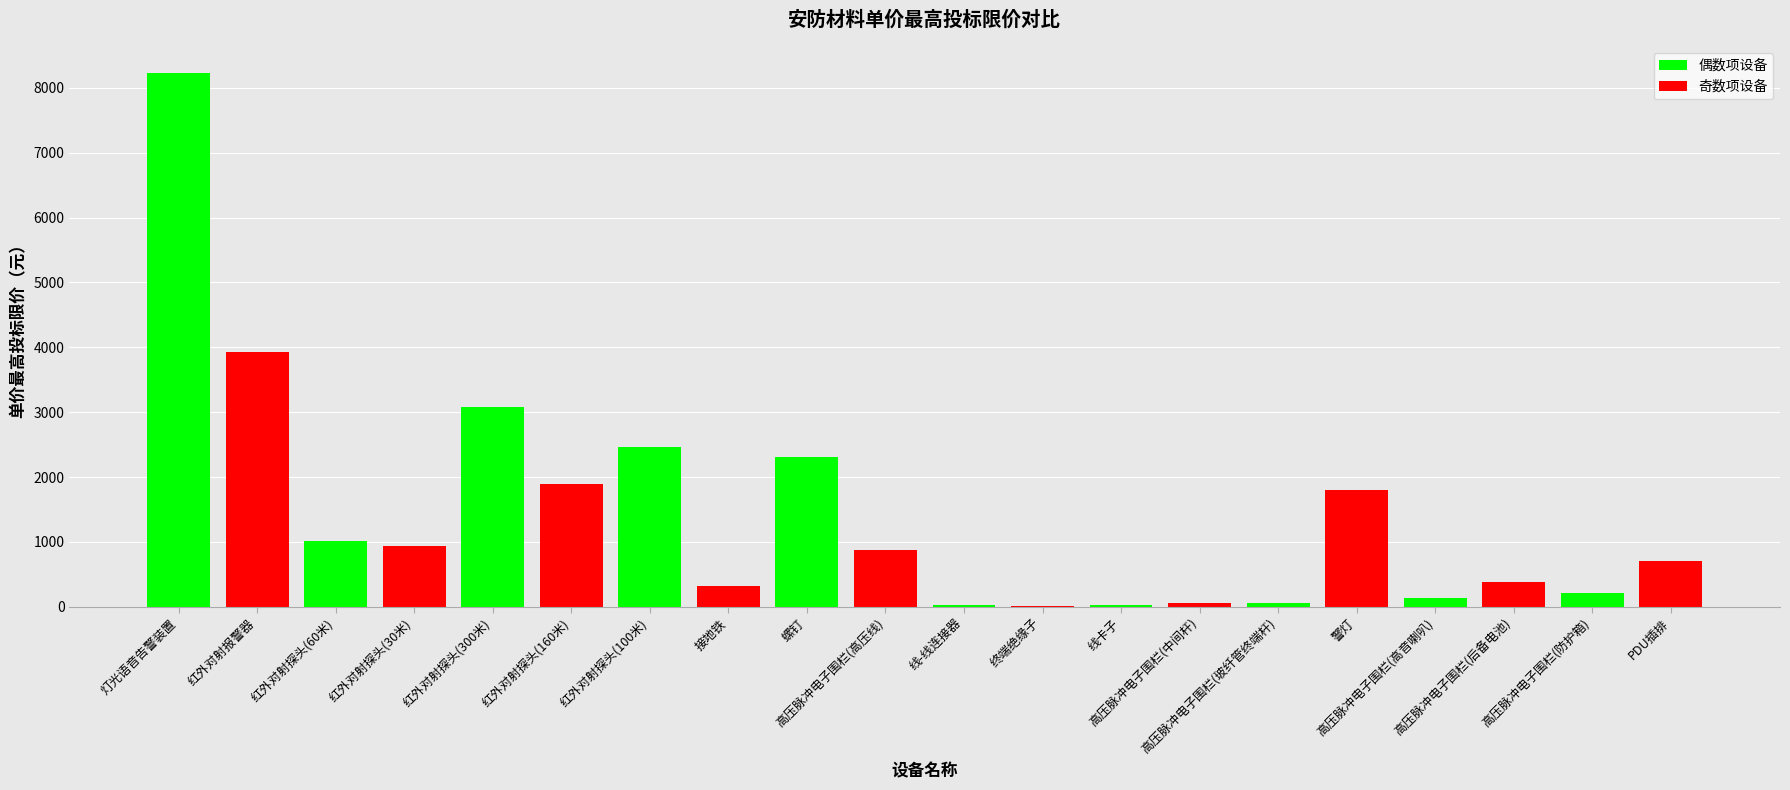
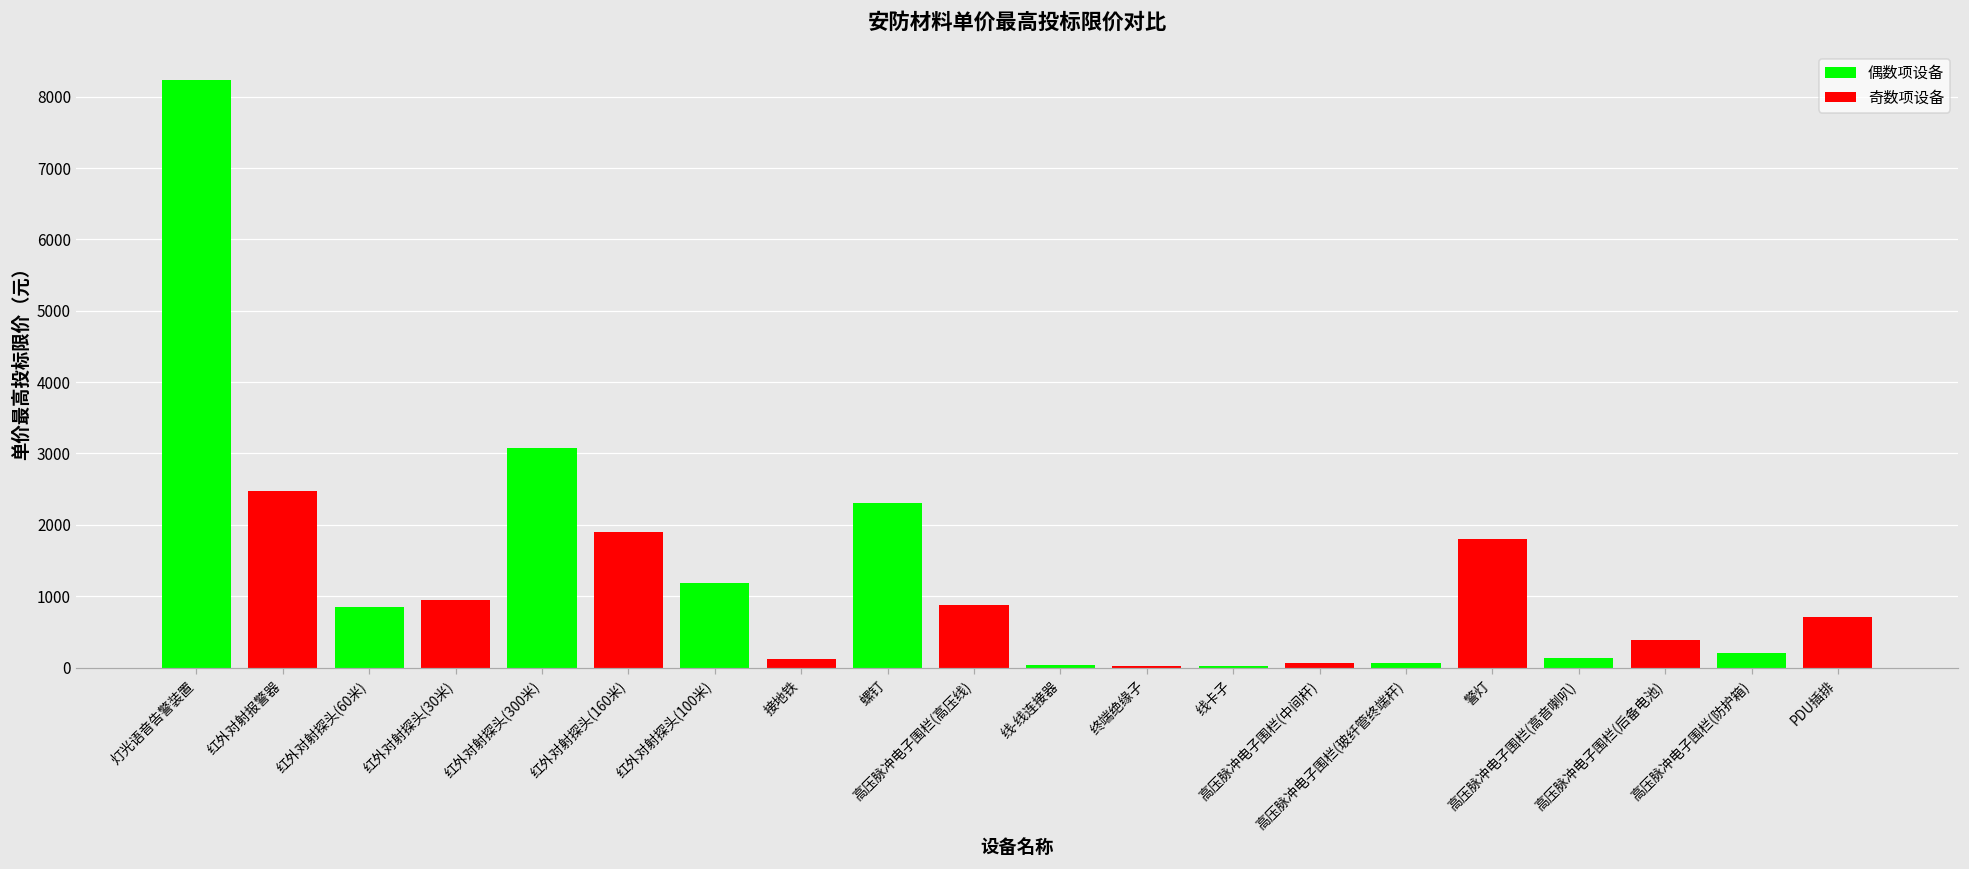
奇数项设备, 红外对射报警器: 3900 -> 2500
偶数项设备, 红外对射探头(60米): 1000 -> 900
偶数项设备, 红外对射探头(100米): 2500 -> 1200
奇数项设备, 接地铁: 300 -> 100
